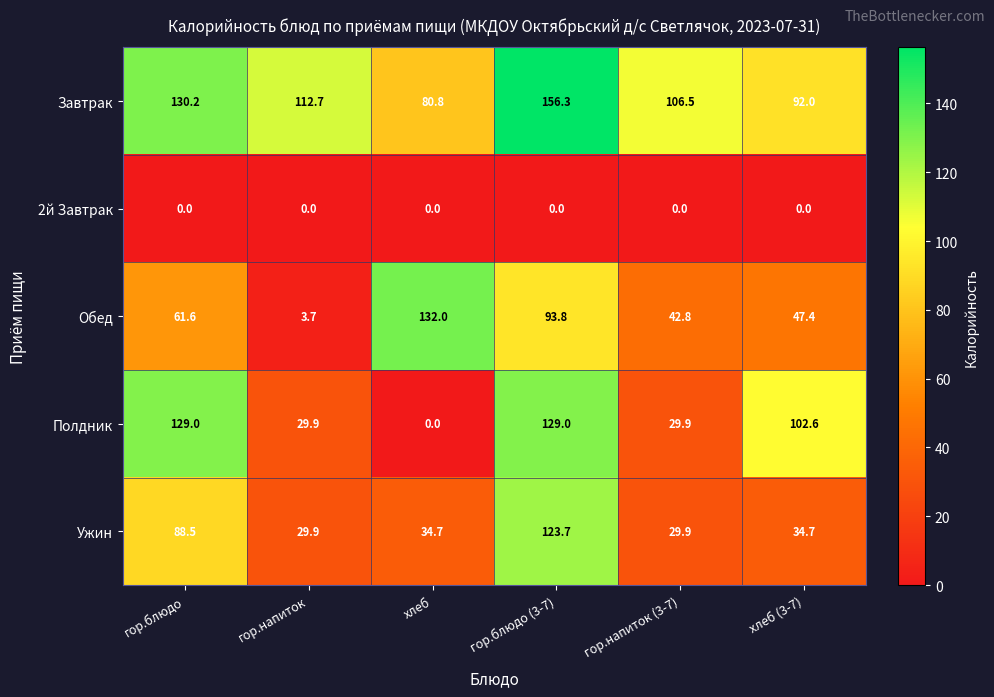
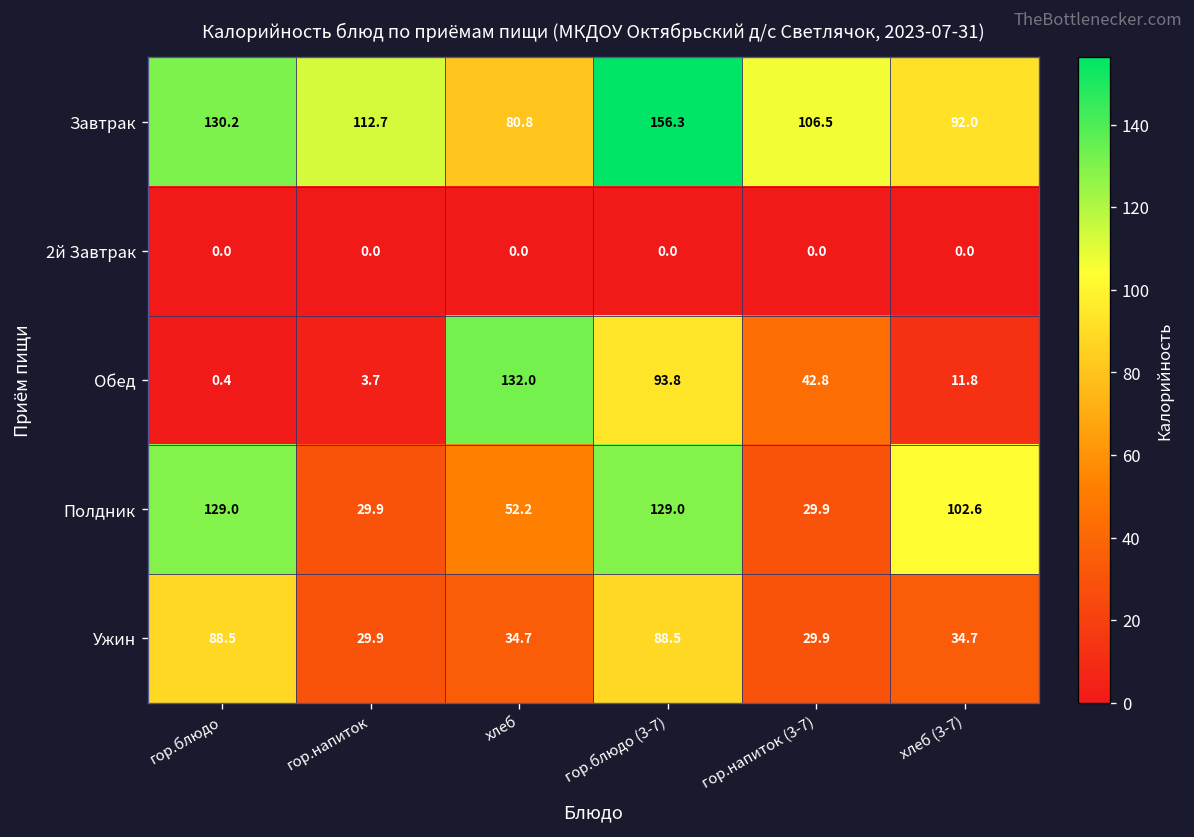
Обед, гор.блюдо: 61.6 -> 0.4
Обед, хлеб (3-7): 47.4 -> 11.8
Полдник, хлеб: 0.0 -> 52.2
Ужин, гор.блюдо (3-7): 123.7 -> 88.5
